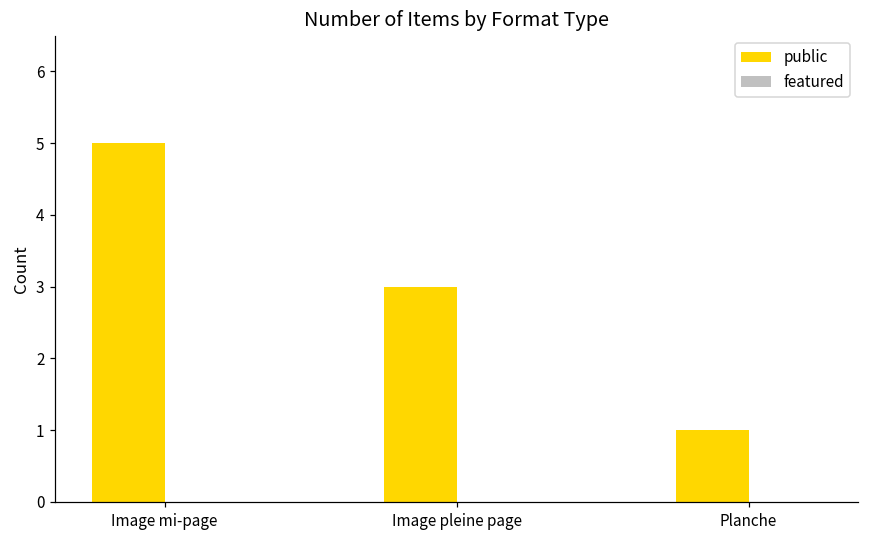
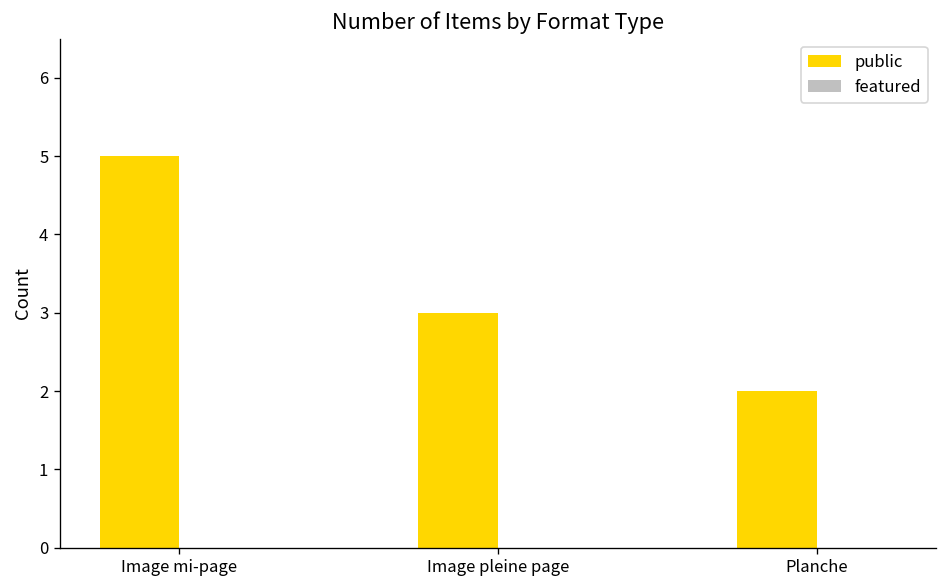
public, Planche: 1 -> 2
